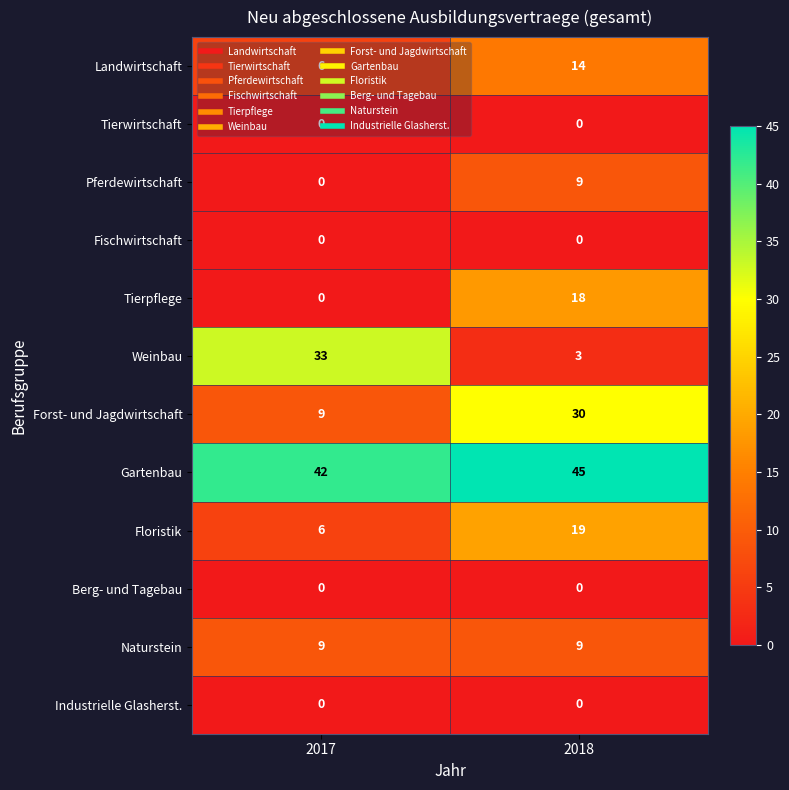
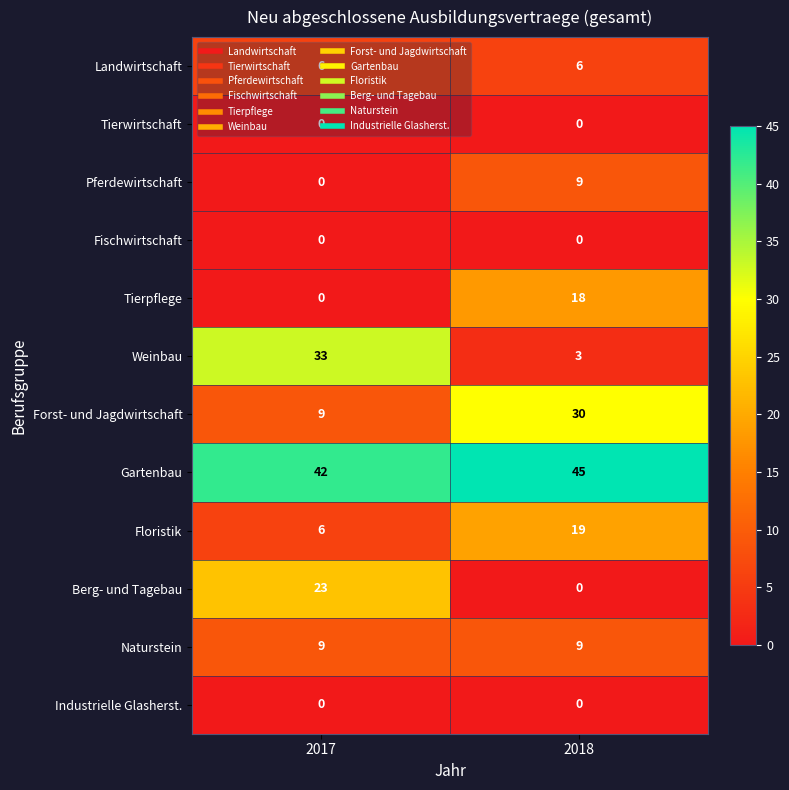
Landwirtschaft, 2018: 14 -> 6
Berg- und Tagebau, 2017: 0 -> 23
